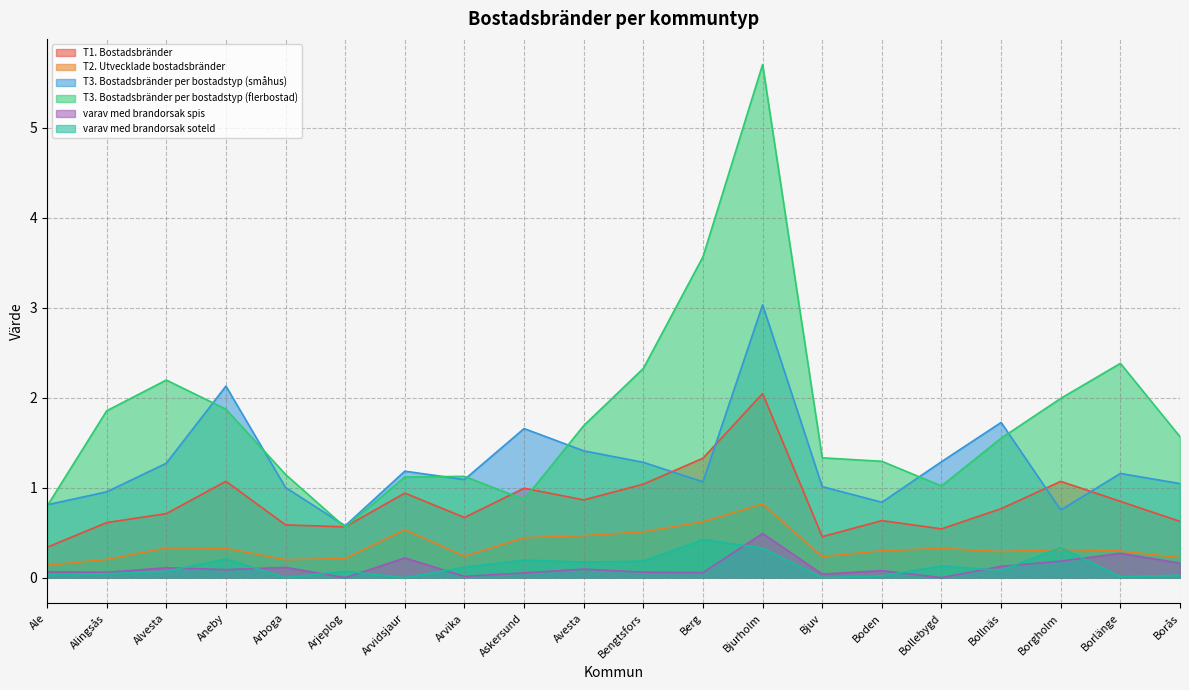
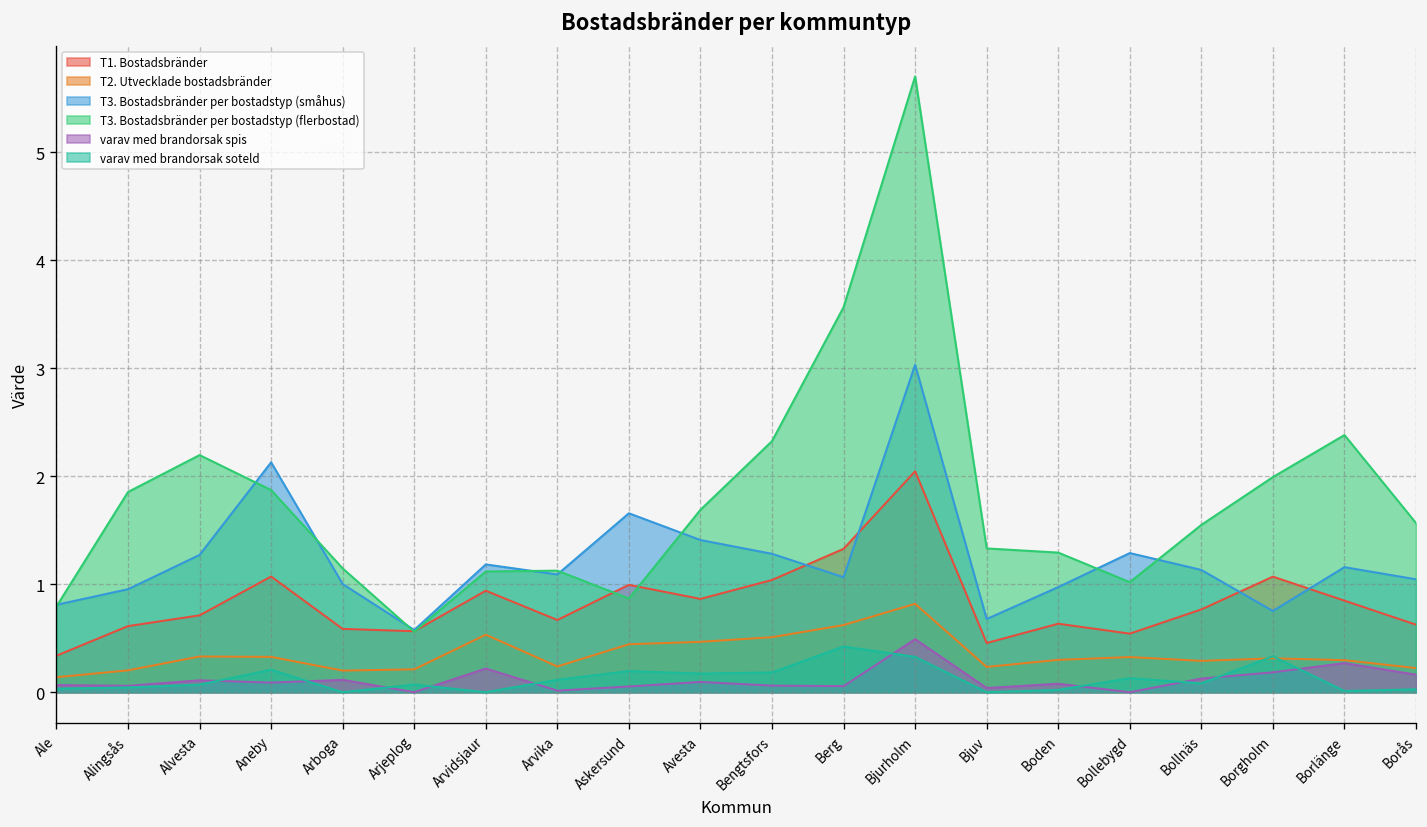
T3. Bostadsbränder per bostadstyp (småhus), Bjuv: 1.0 -> 0.7
T3. Bostadsbränder per bostadstyp (småhus), Boden: 0.8 -> 1.0
T3. Bostadsbränder per bostadstyp (småhus), Bollnäs: 1.7 -> 1.1
